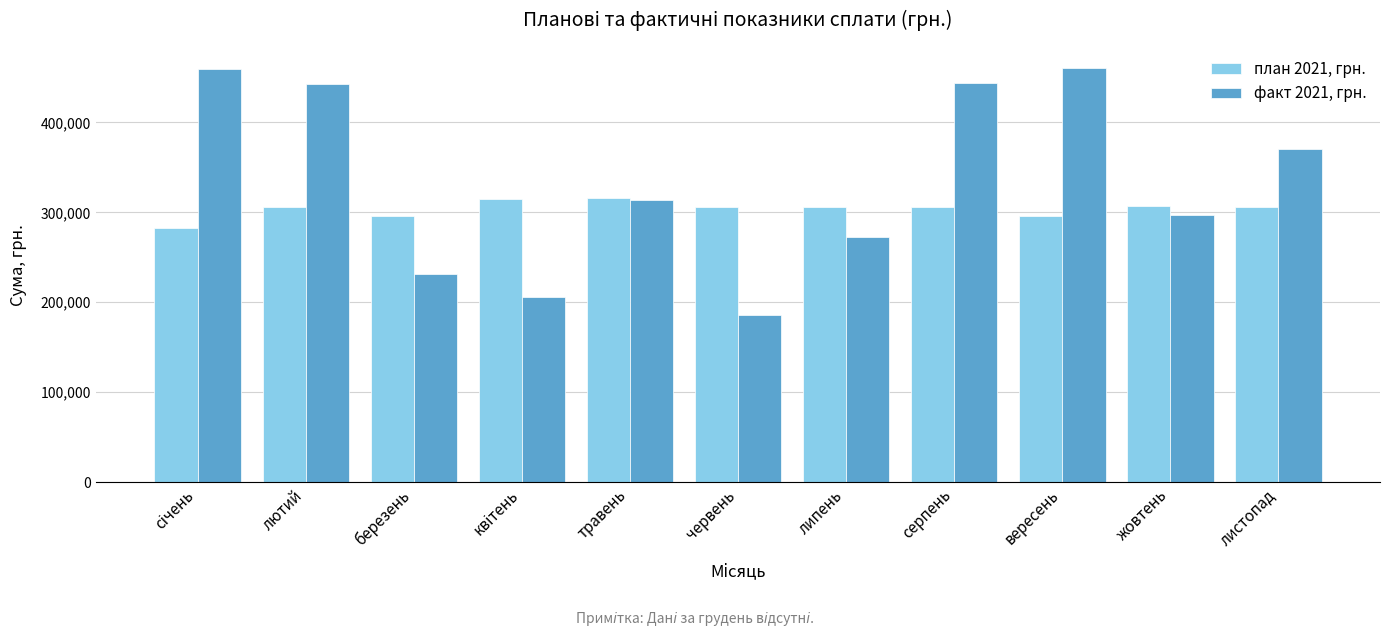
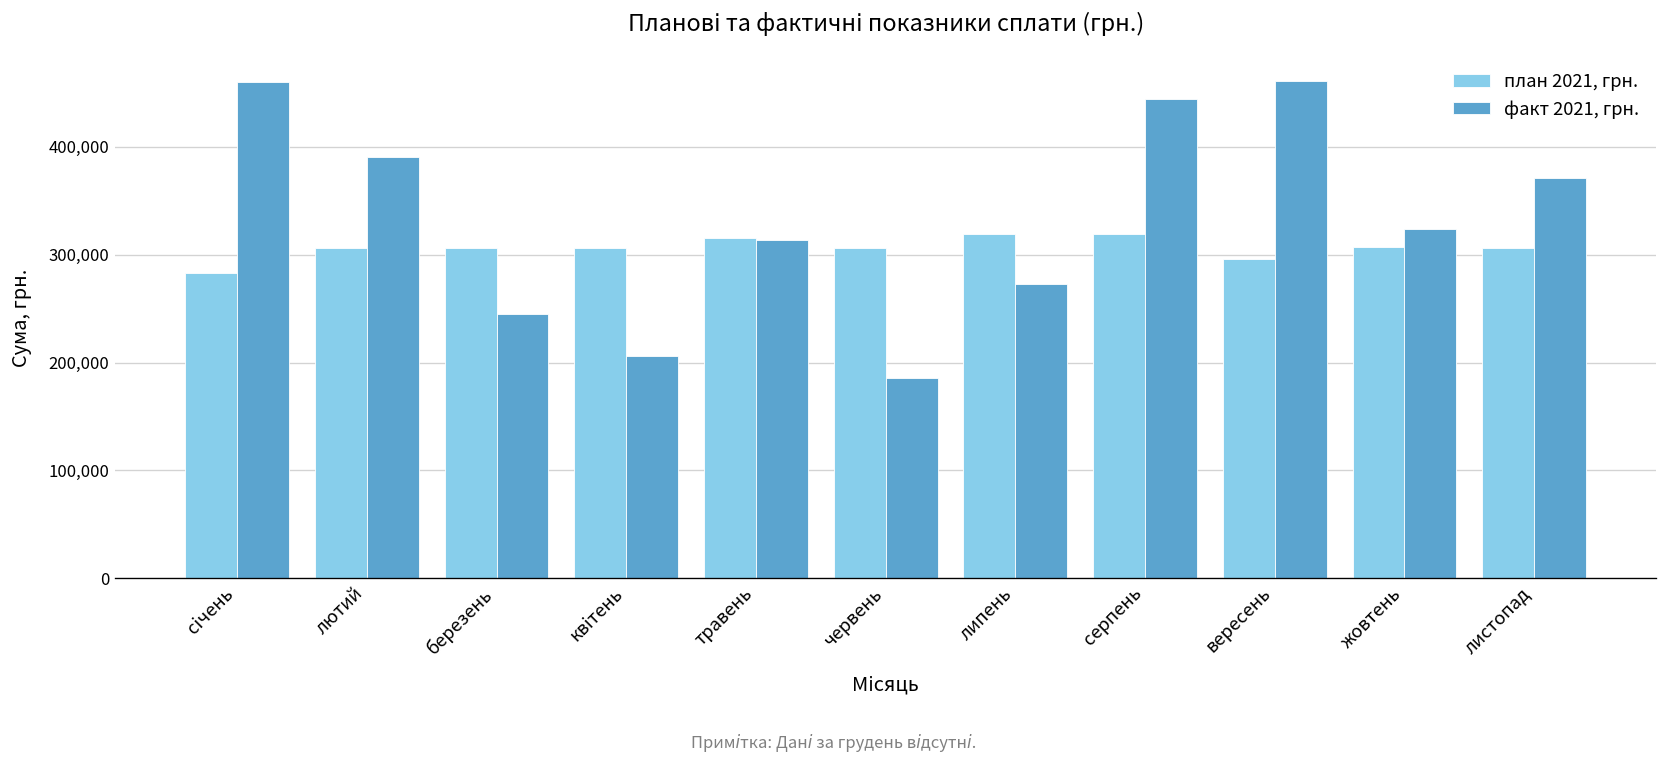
факт 2021, грн., лютий: 440,000 -> 390,000
план 2021, грн., березень: 300,000 -> 310,000
факт 2021, грн., березень: 230,000 -> 250,000
план 2021, грн., квітень: 320,000 -> 310,000
план 2021, грн., липень: 310,000 -> 320,000
план 2021, грн., серпень: 310,000 -> 320,000
факт 2021, грн., жовтень: 300,000 -> 320,000
